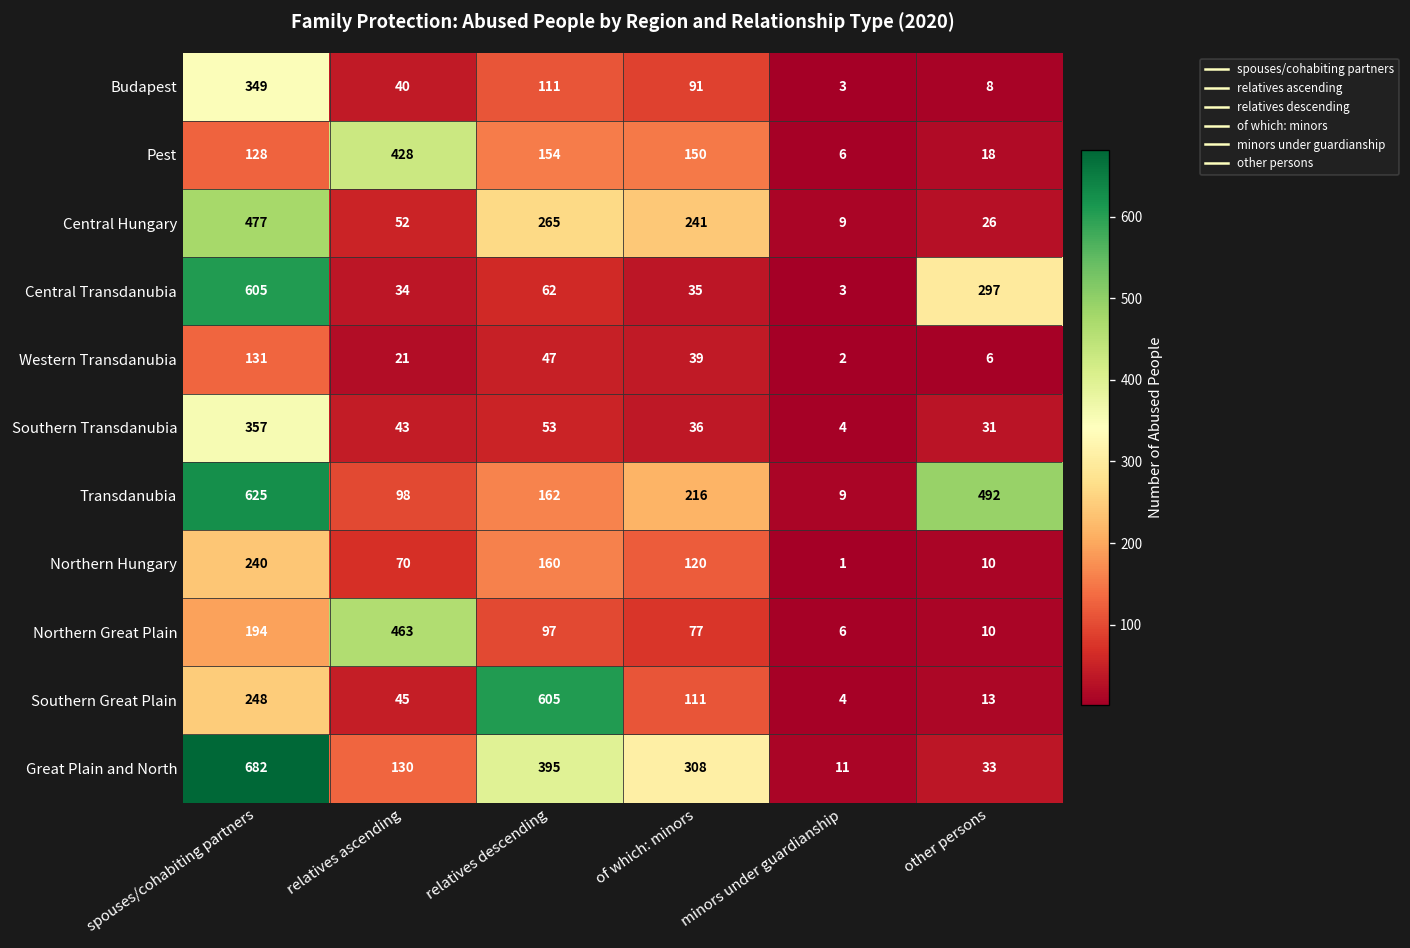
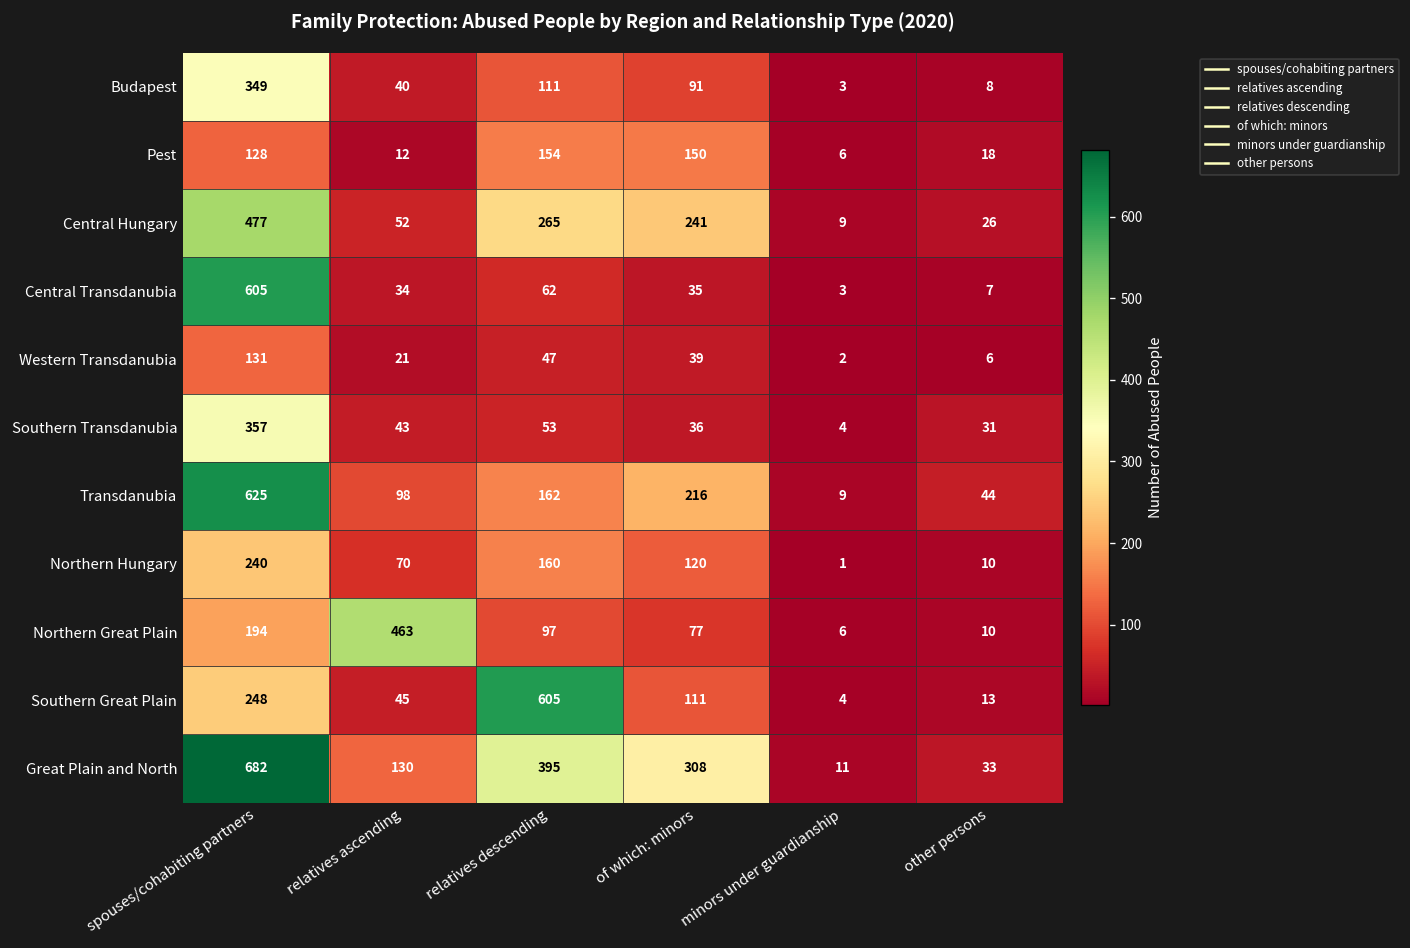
Pest, relatives ascending: 428 -> 12
Central Transdanubia, other persons: 297 -> 7
Transdanubia, other persons: 492 -> 44
